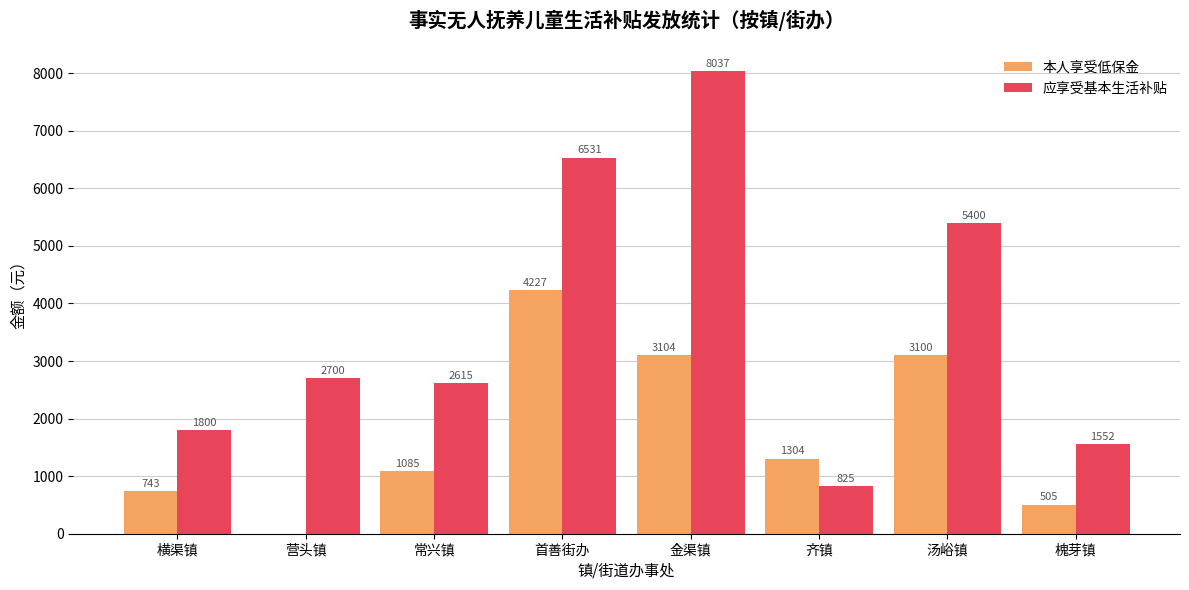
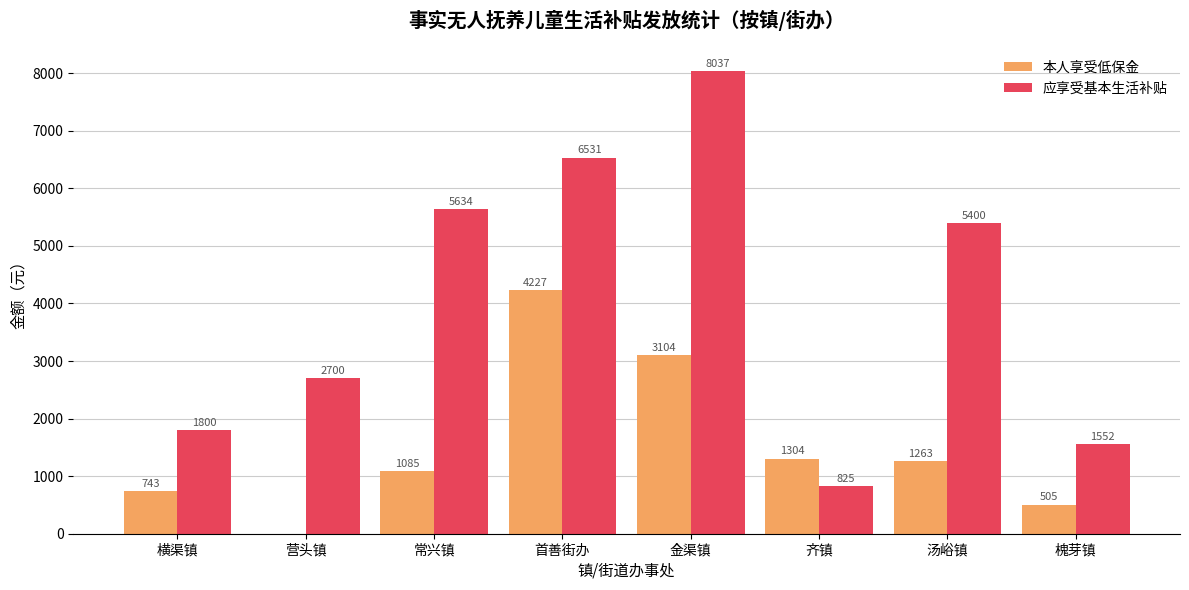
应享受基本生活补贴, 常兴镇: 2615 -> 5634
本人享受低保金, 汤峪镇: 3100 -> 1263
